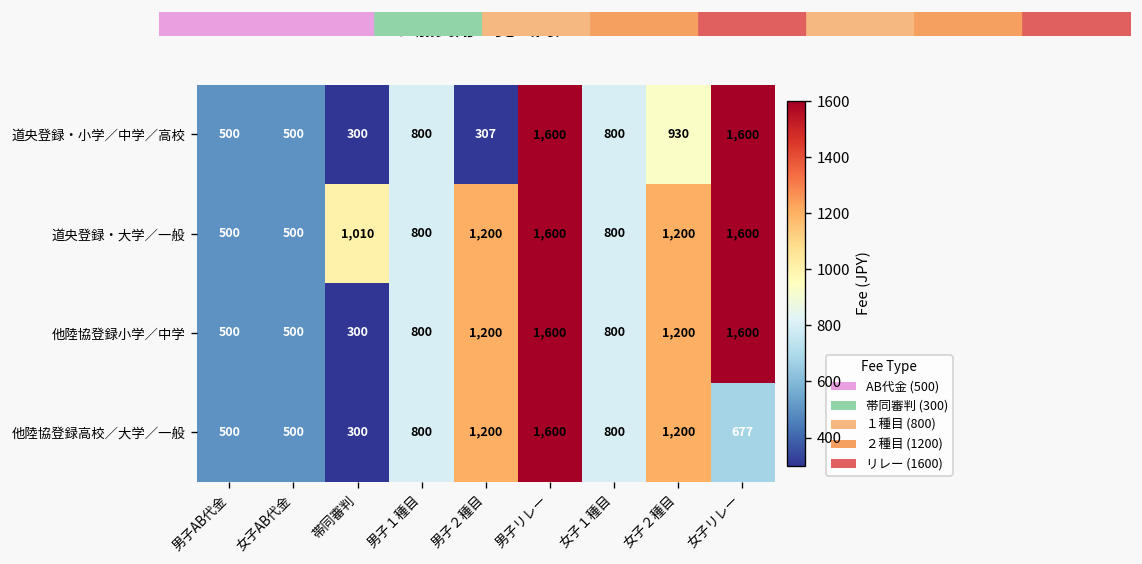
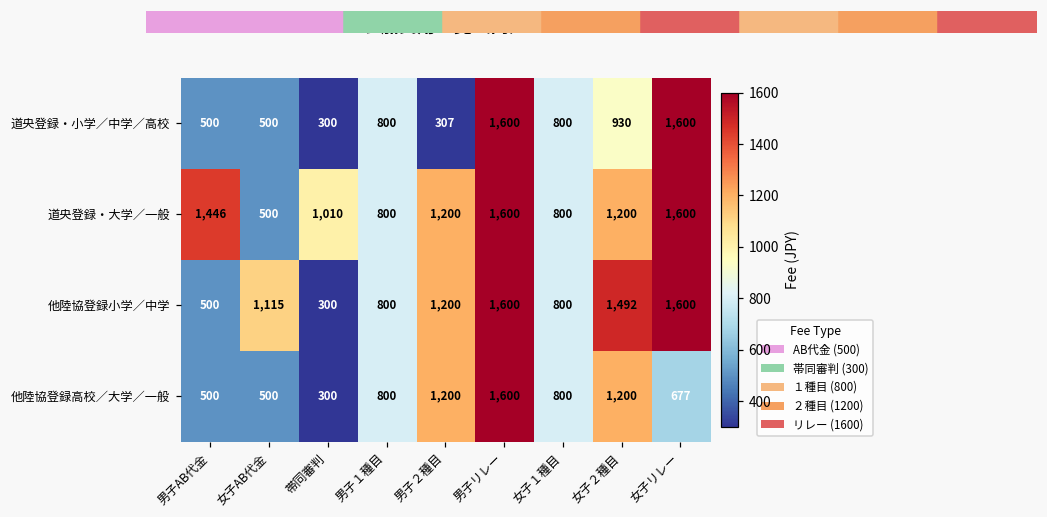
道央登録・大学／一般, 男子AB代金: 500 -> 1,446
他陸協登録小学／中学, 女子AB代金: 500 -> 1,115
他陸協登録小学／中学, 女子２種目: 1,200 -> 1,492
